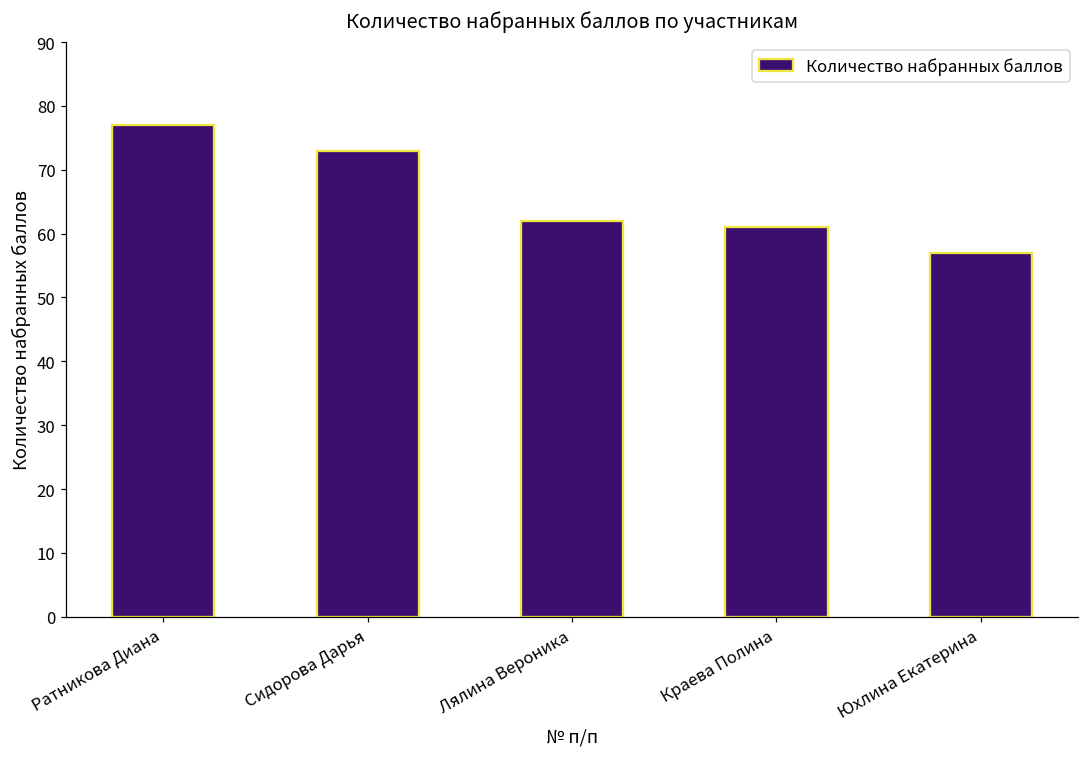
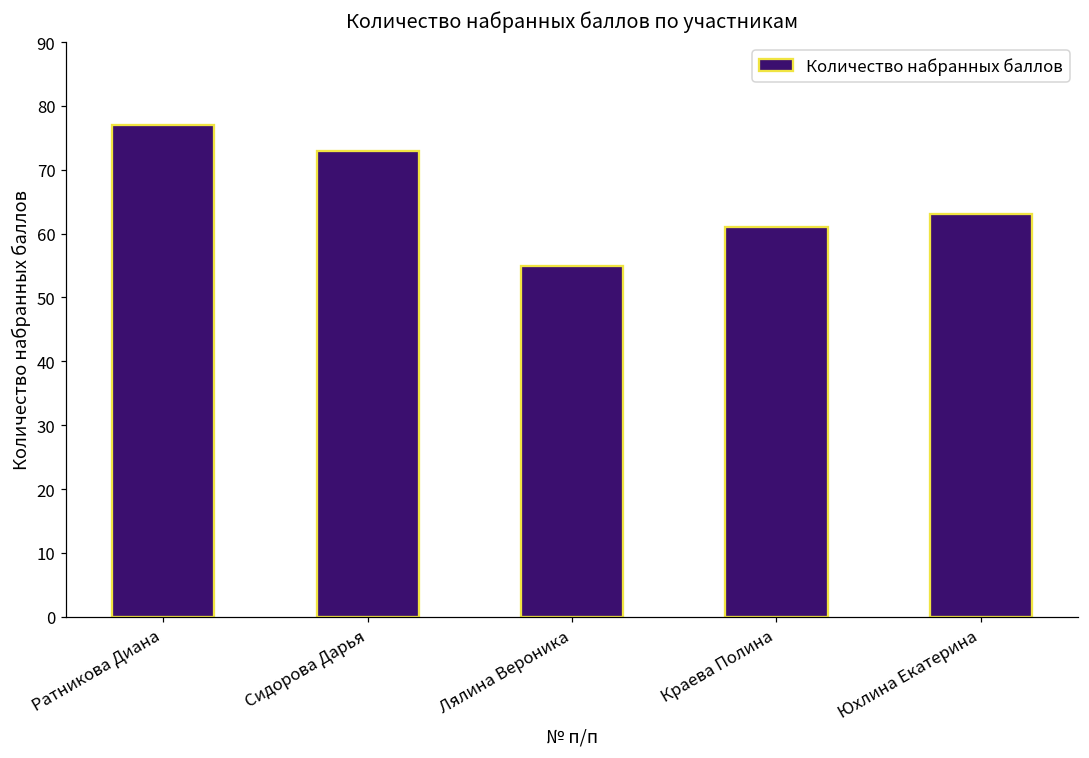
Лялина Вероника: 62 -> 55
Юхлина Екатерина: 57 -> 63
